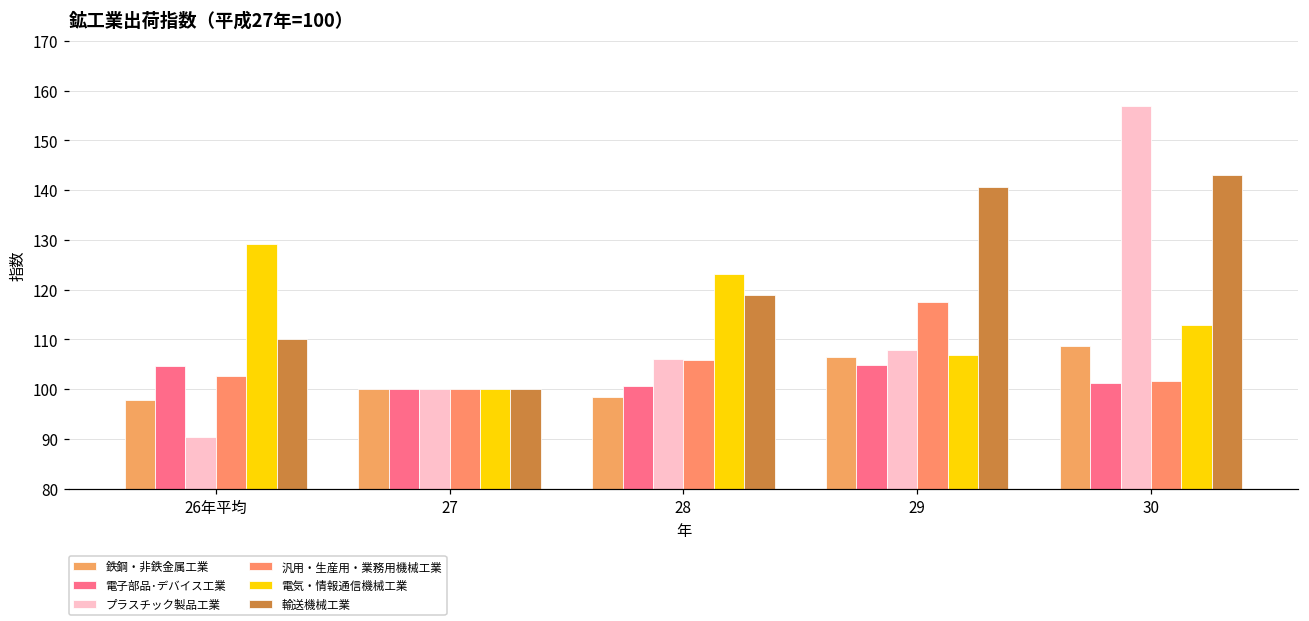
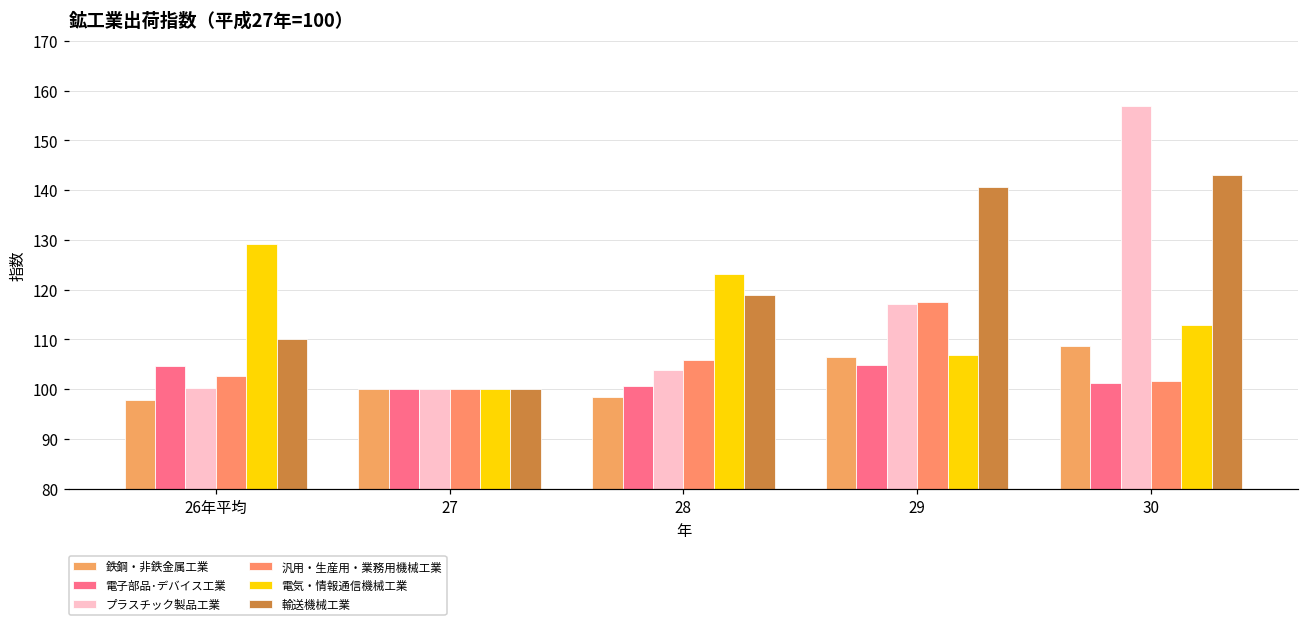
プラスチック製品工業, 26年平均: 90 -> 100
プラスチック製品工業, 28: 106 -> 104
プラスチック製品工業, 29: 108 -> 117
